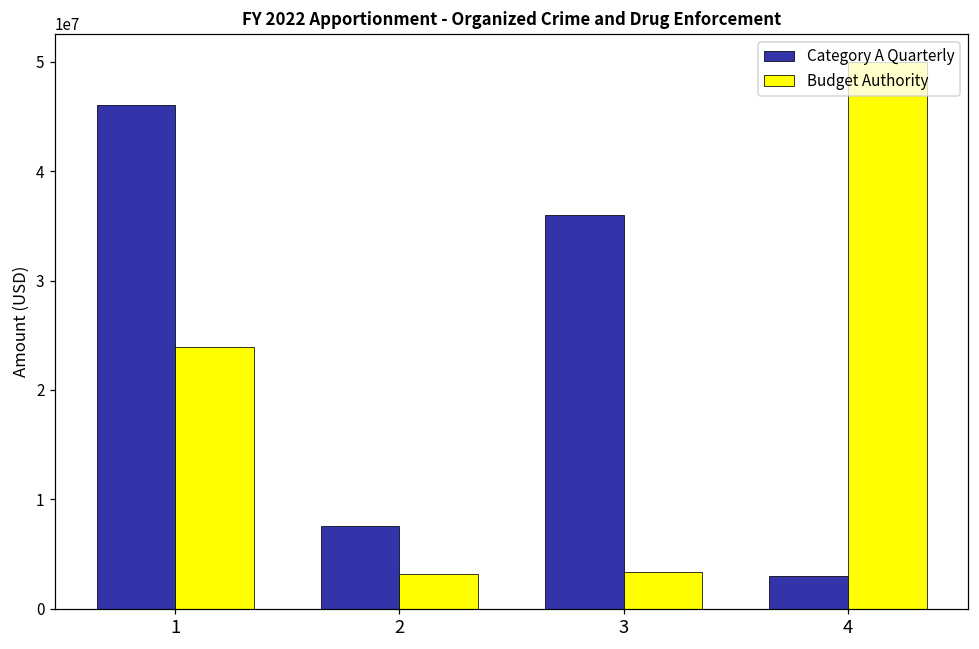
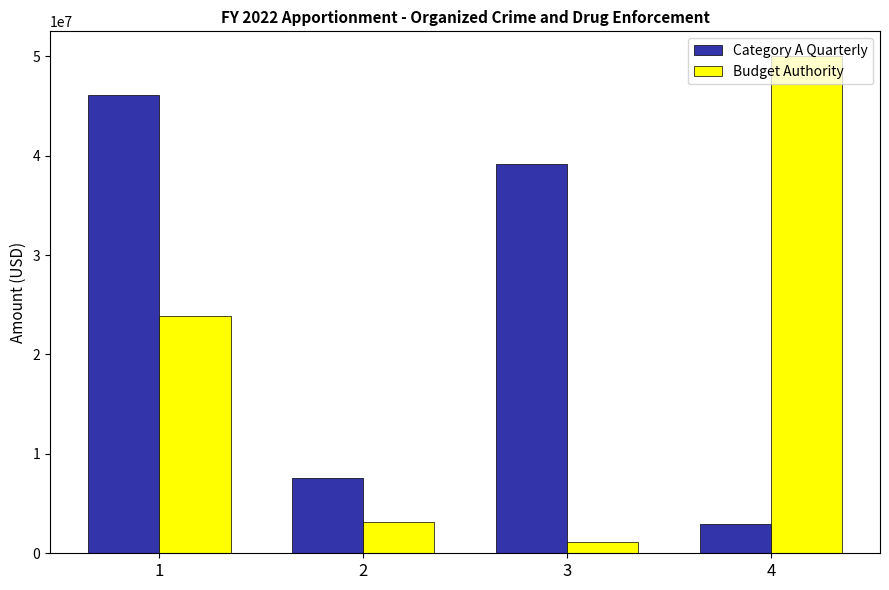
Category A Quarterly, 3: 36000000 -> 39000000
Budget Authority, 3: 3000000 -> 1000000
